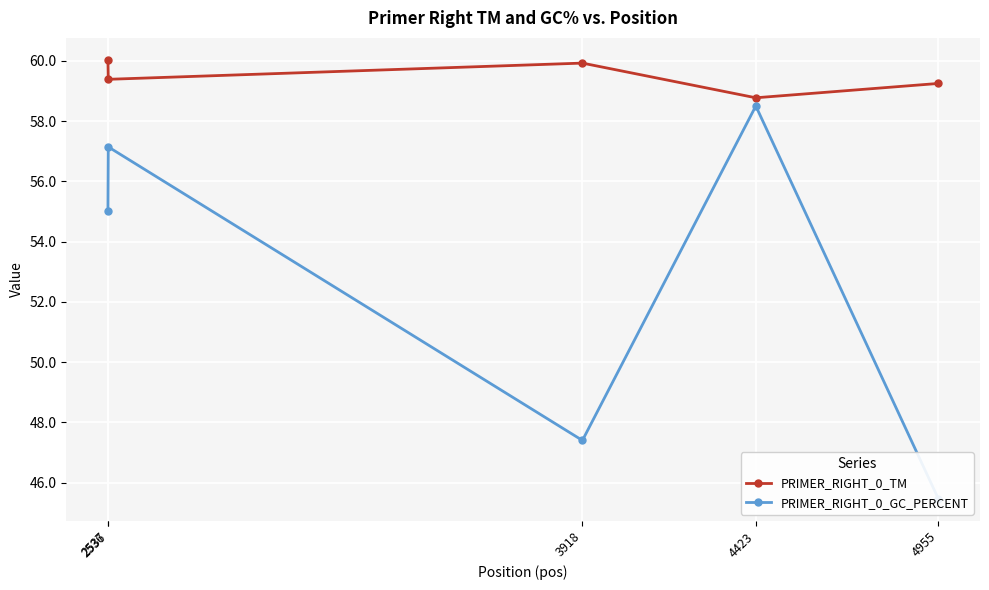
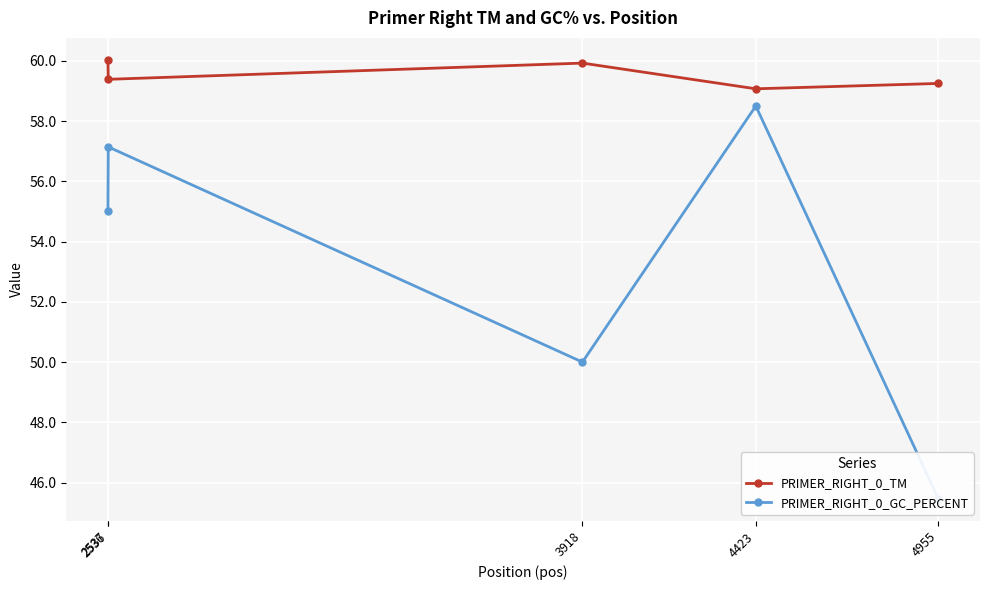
PRIMER_RIGHT_0_GC_PERCENT, 3918: 47.4 -> 50.0
PRIMER_RIGHT_0_TM, 4423: 58.8 -> 59.1
